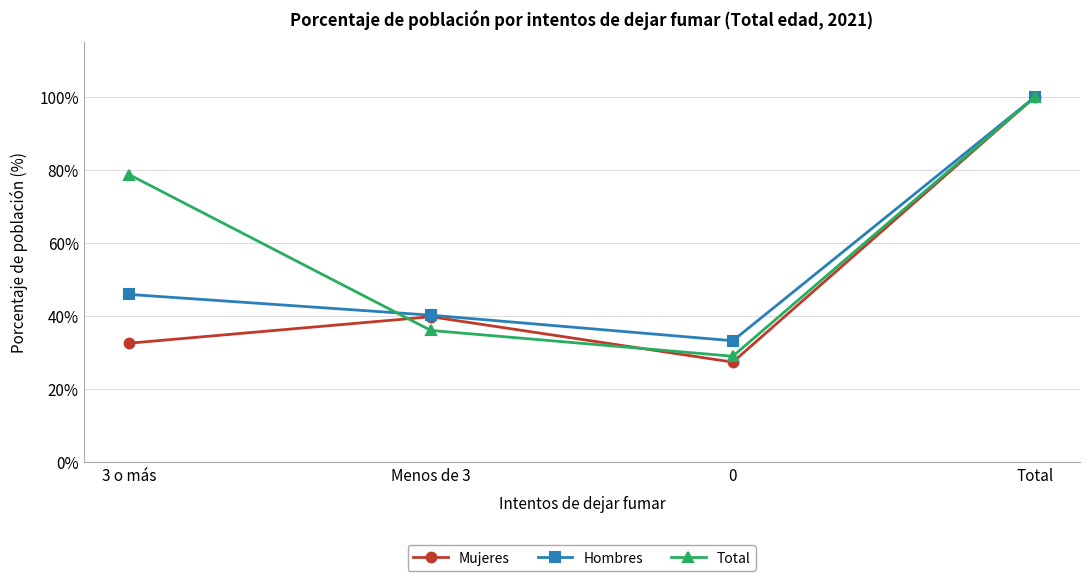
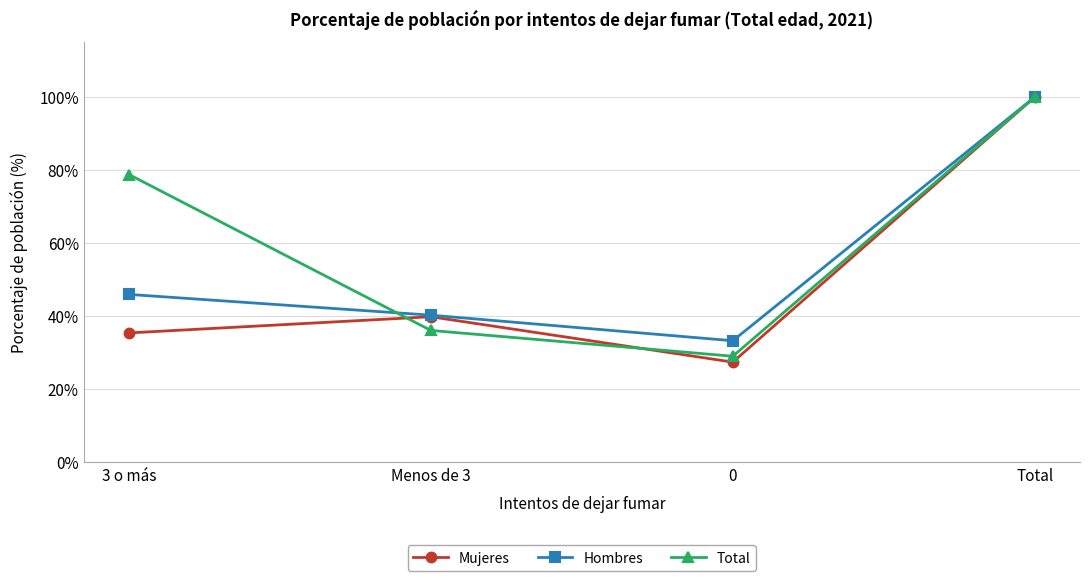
Mujeres, 3 o más: 33% -> 35%
